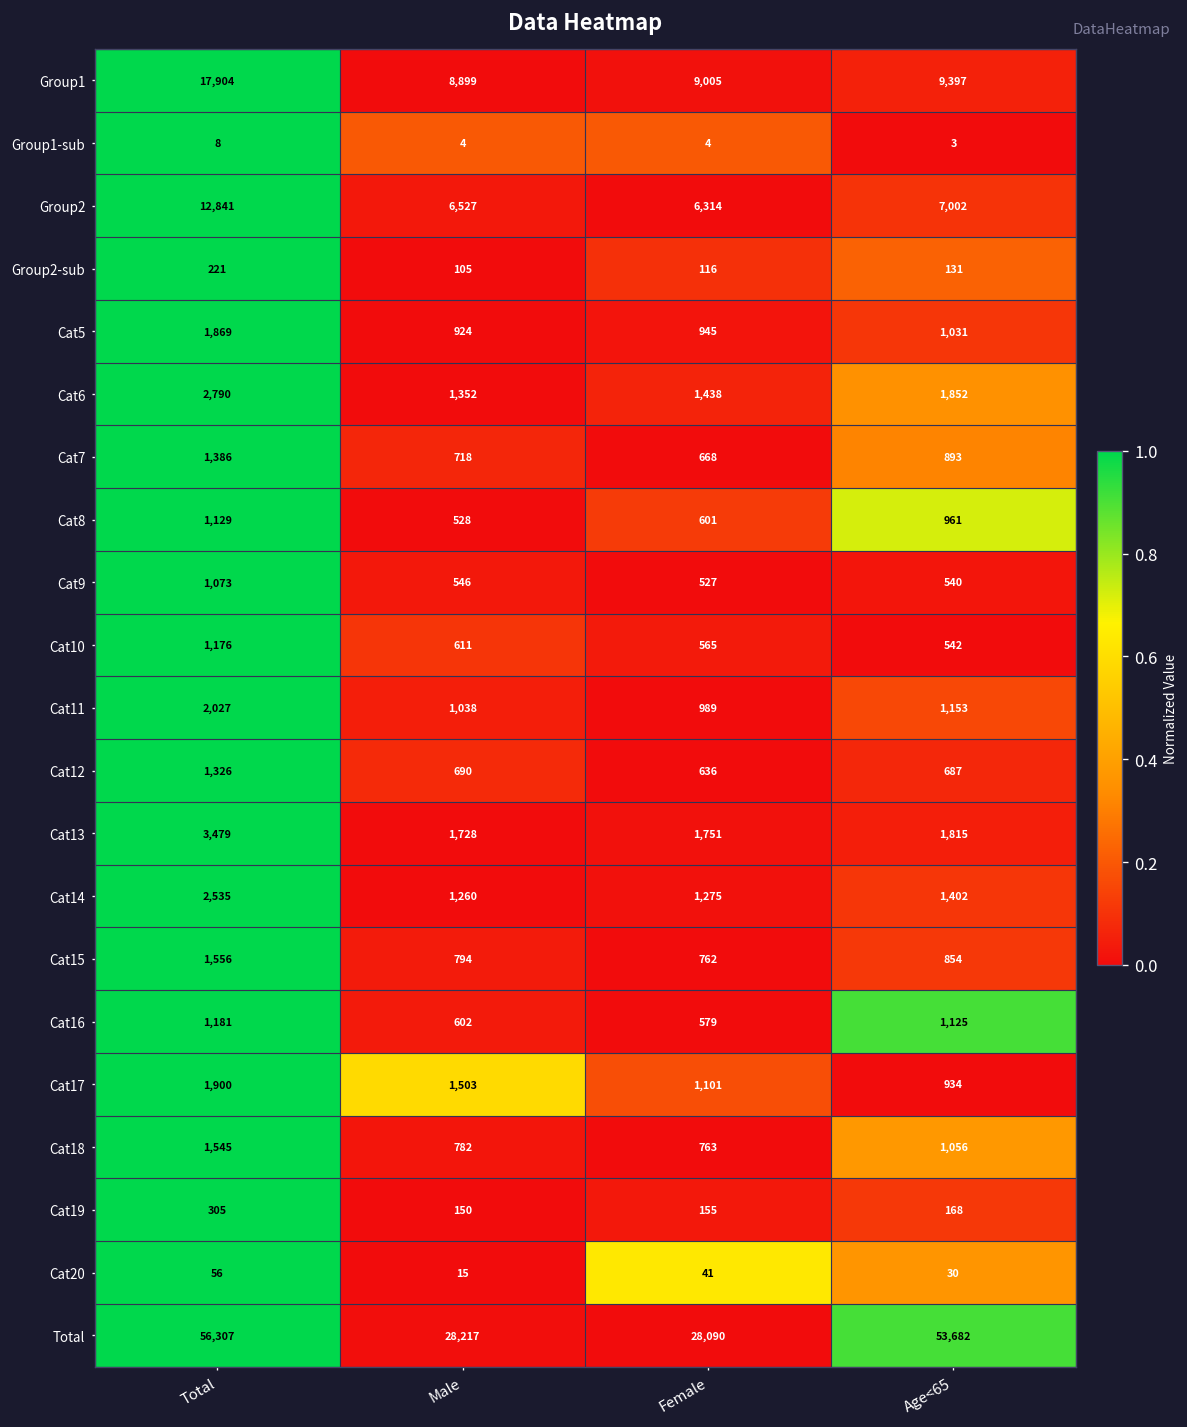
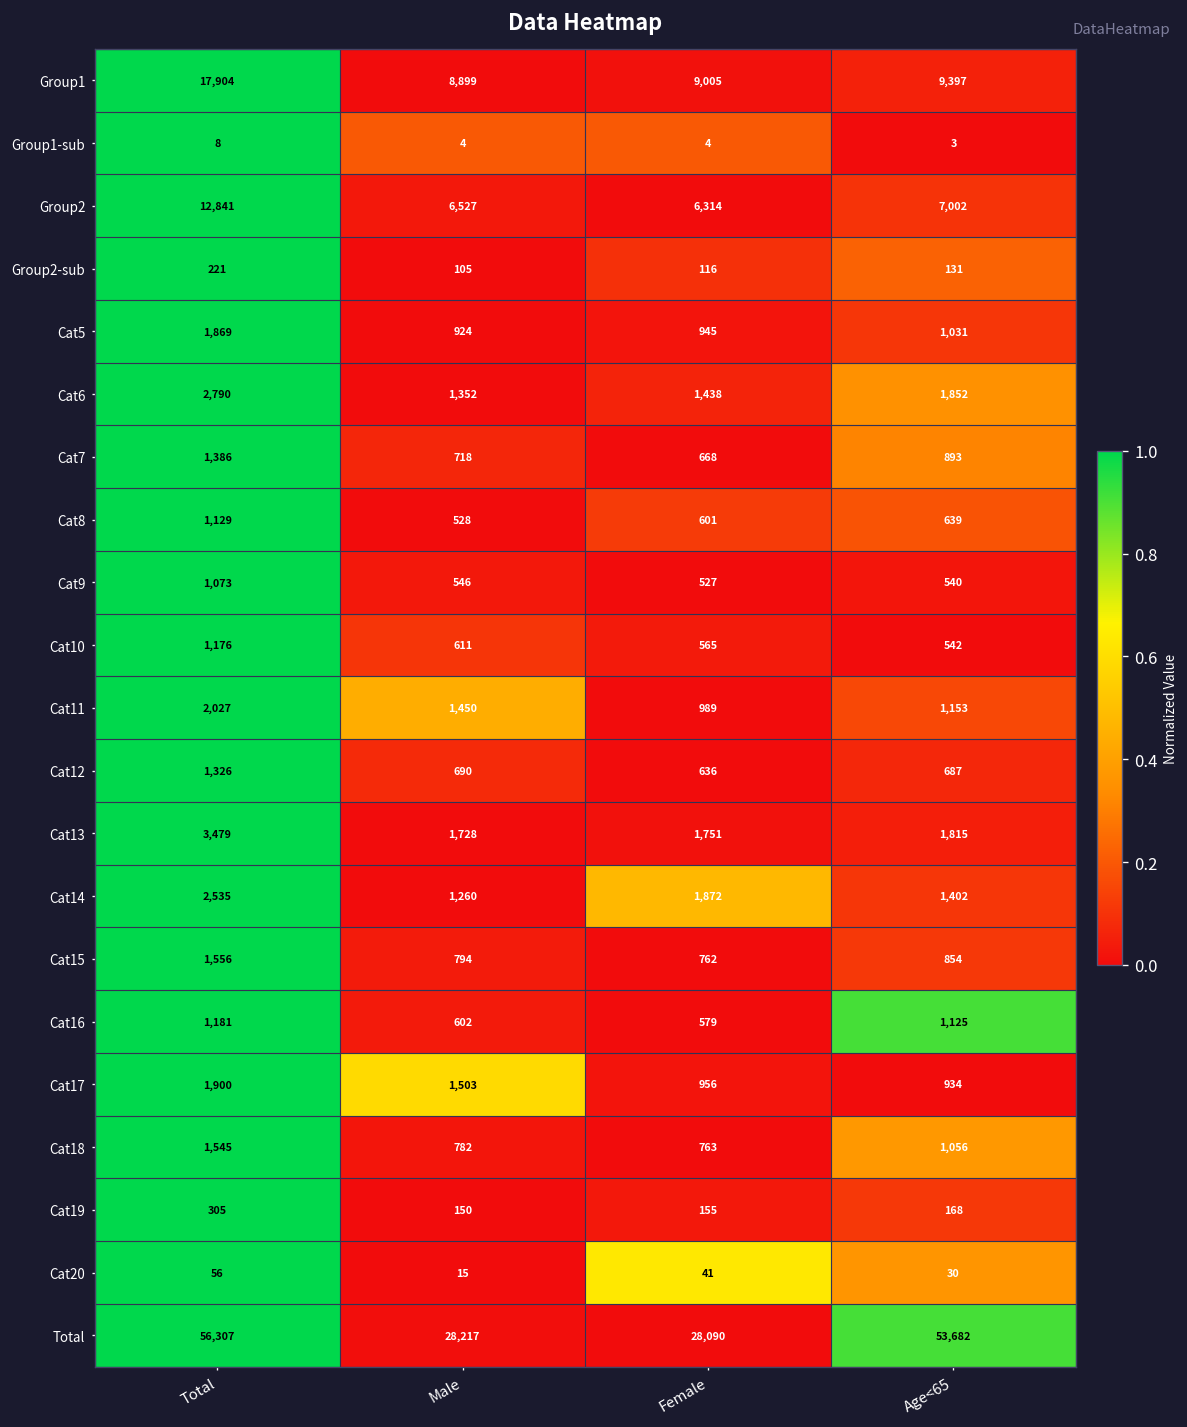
Cat8, Age<65: 961 -> 639
Cat11, Male: 1,038 -> 1,450
Cat14, Female: 1,275 -> 1,872
Cat17, Female: 1,101 -> 956
